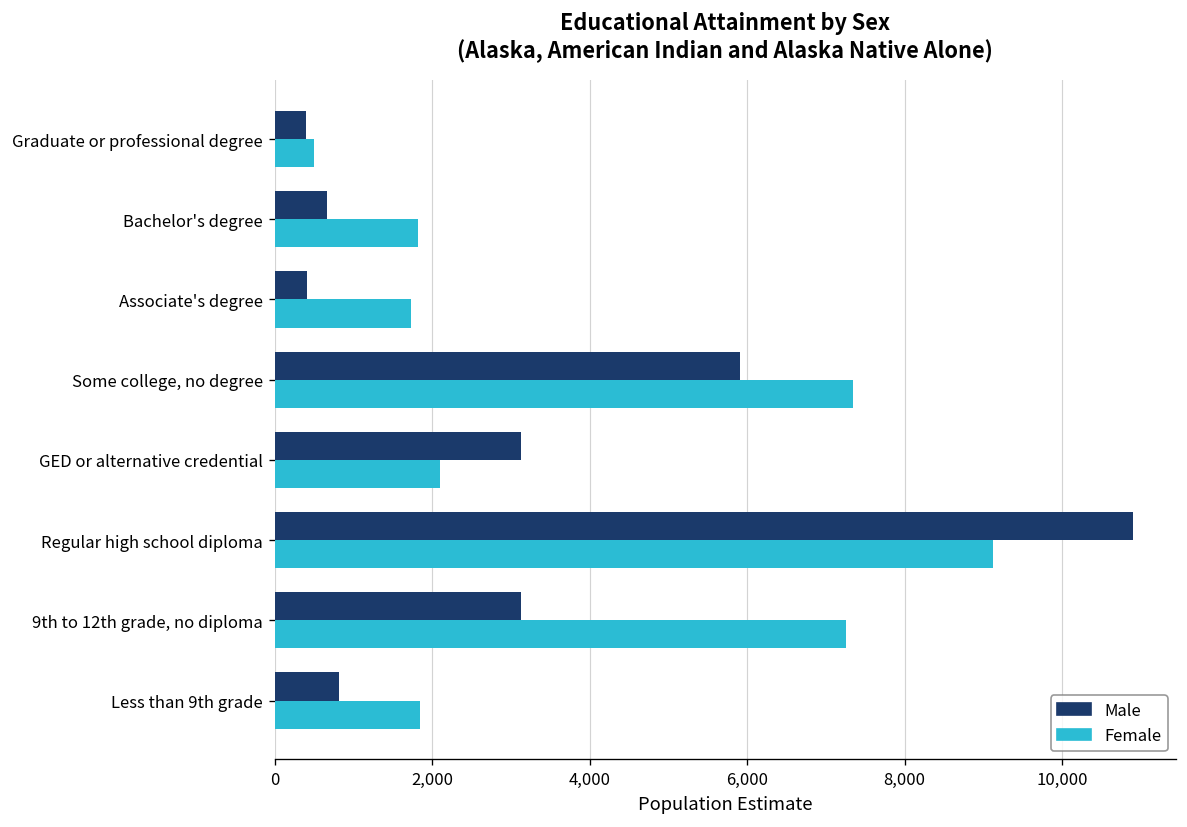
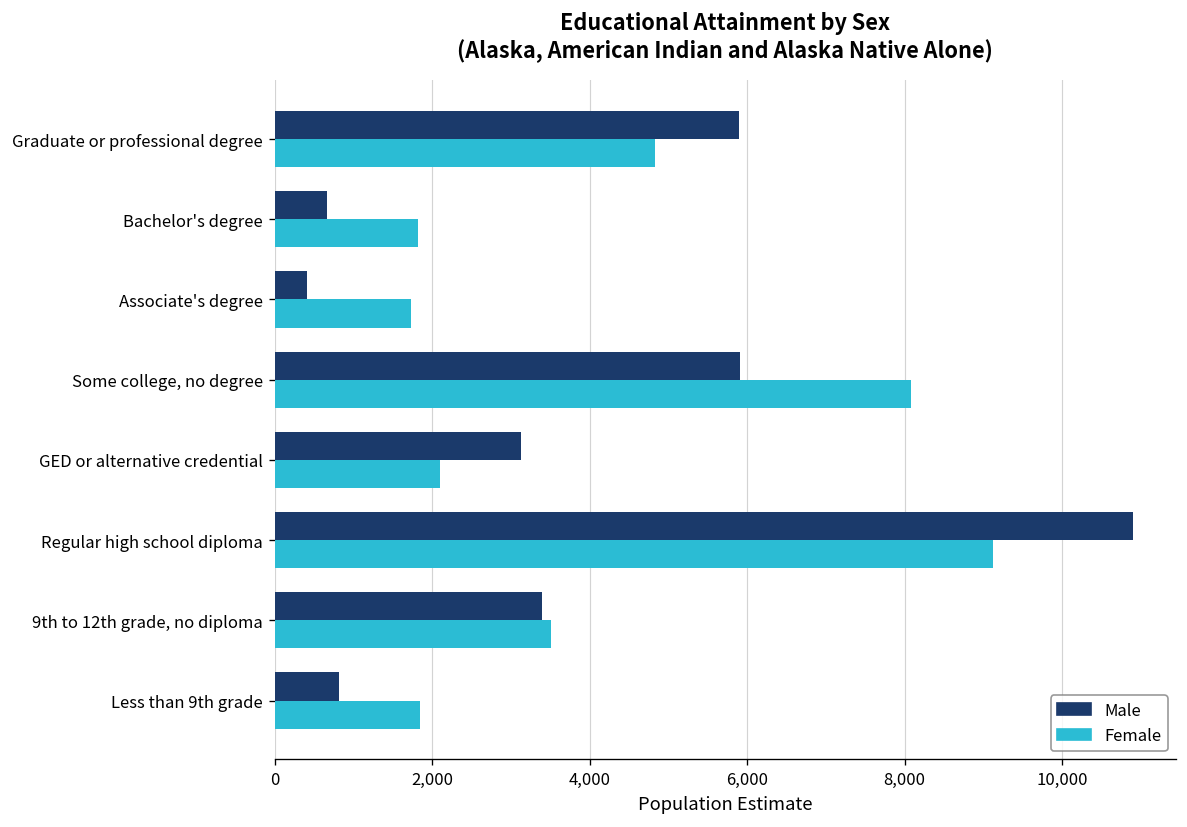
Male, Graduate or professional degree: 400 -> 5,900
Female, Graduate or professional degree: 500 -> 4,800
Female, Some college, no degree: 7,300 -> 8,100
Male, 9th to 12th grade, no diploma: 3,100 -> 3,400
Female, 9th to 12th grade, no diploma: 7,300 -> 3,500
